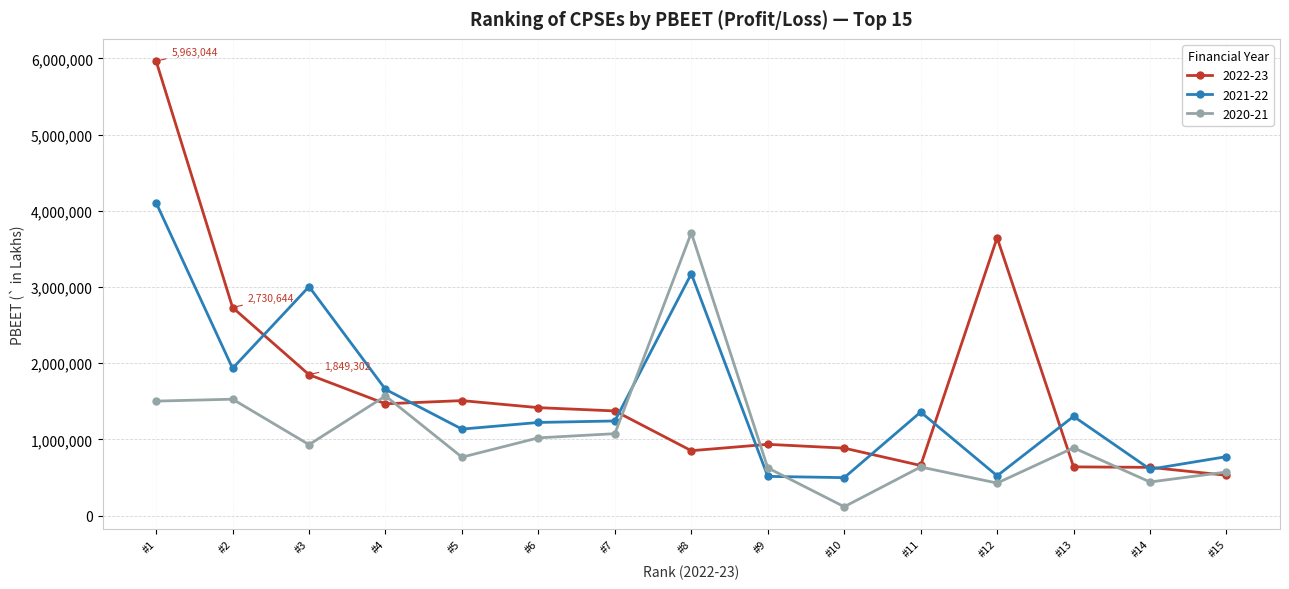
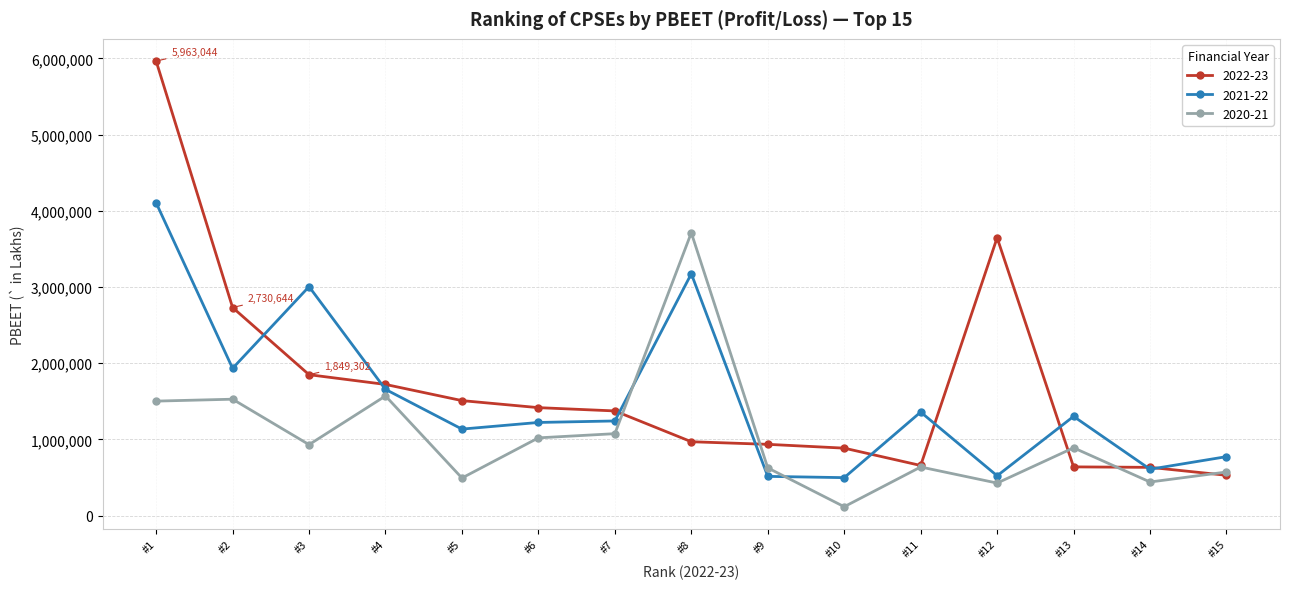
2022-23, #4: 1,500,000 -> 1,700,000
2020-21, #5: 800,000 -> 500,000
2022-23, #8: 900,000 -> 1,000,000
